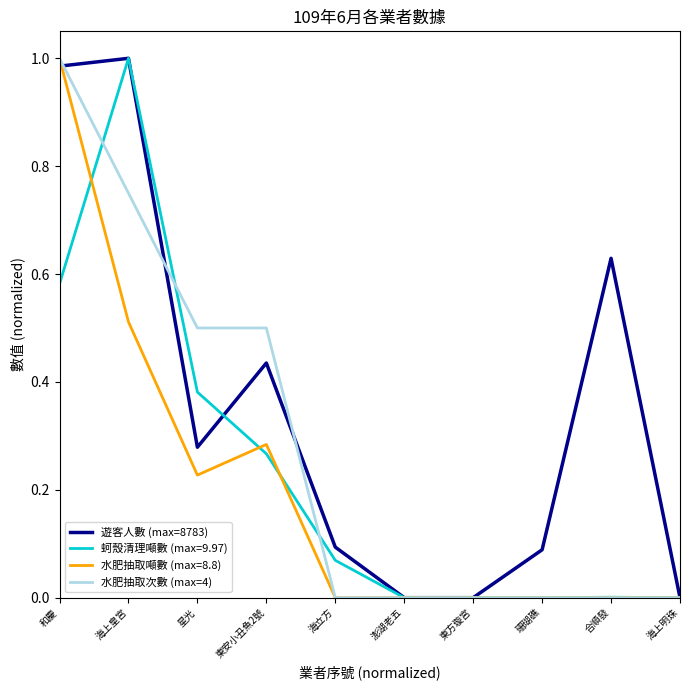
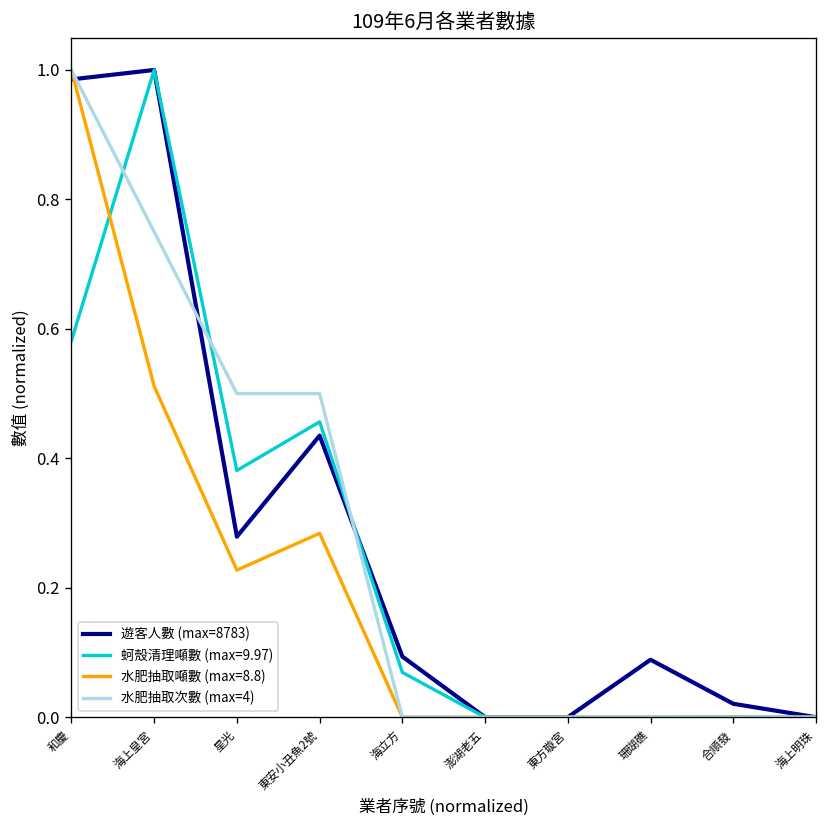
蚵殼清理噸數 (max=9.97), 東安小丑魚2號: 0.27 -> 0.46
遊客人數 (max=8783), 合順發: 0.63 -> 0.02
